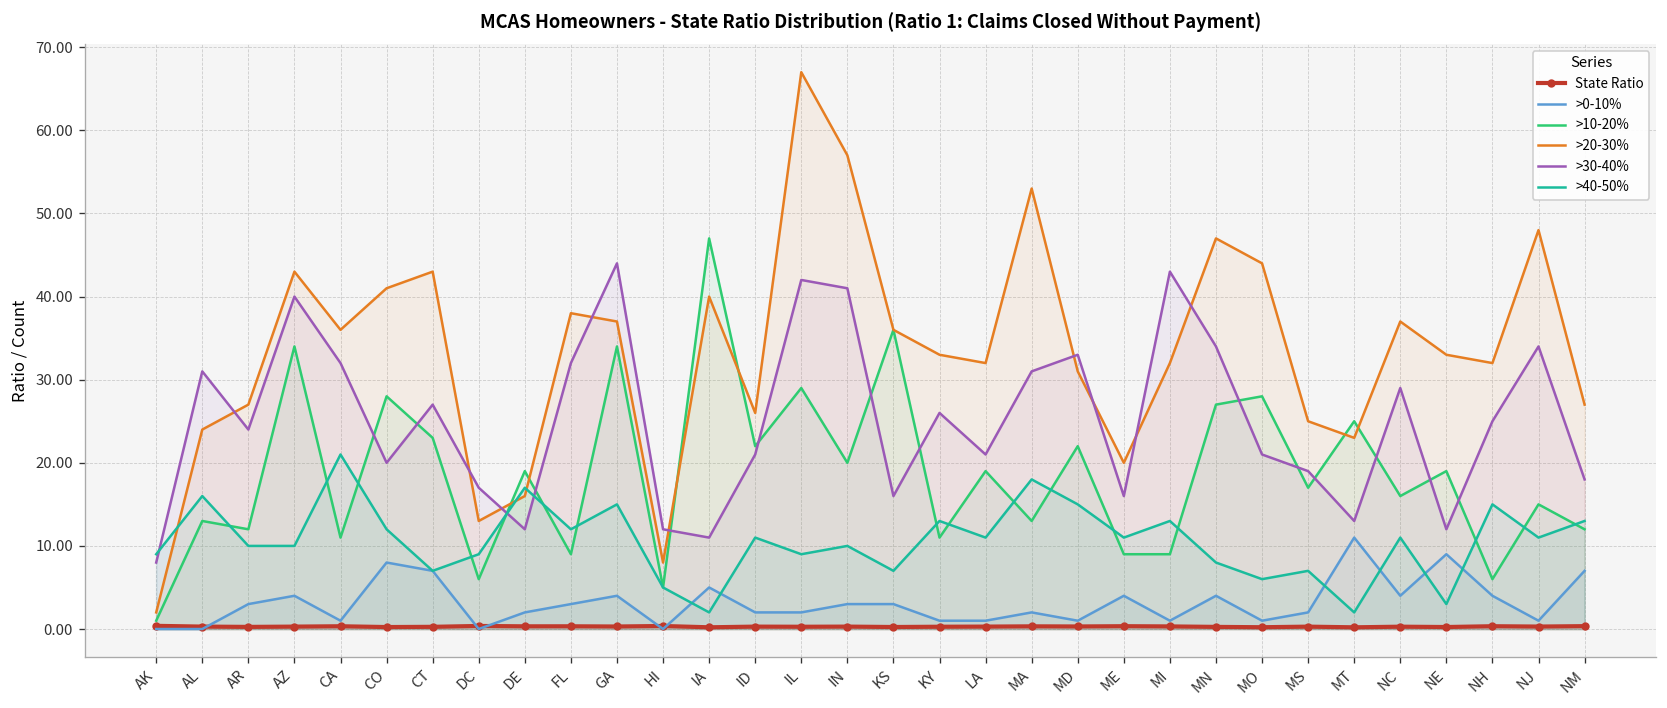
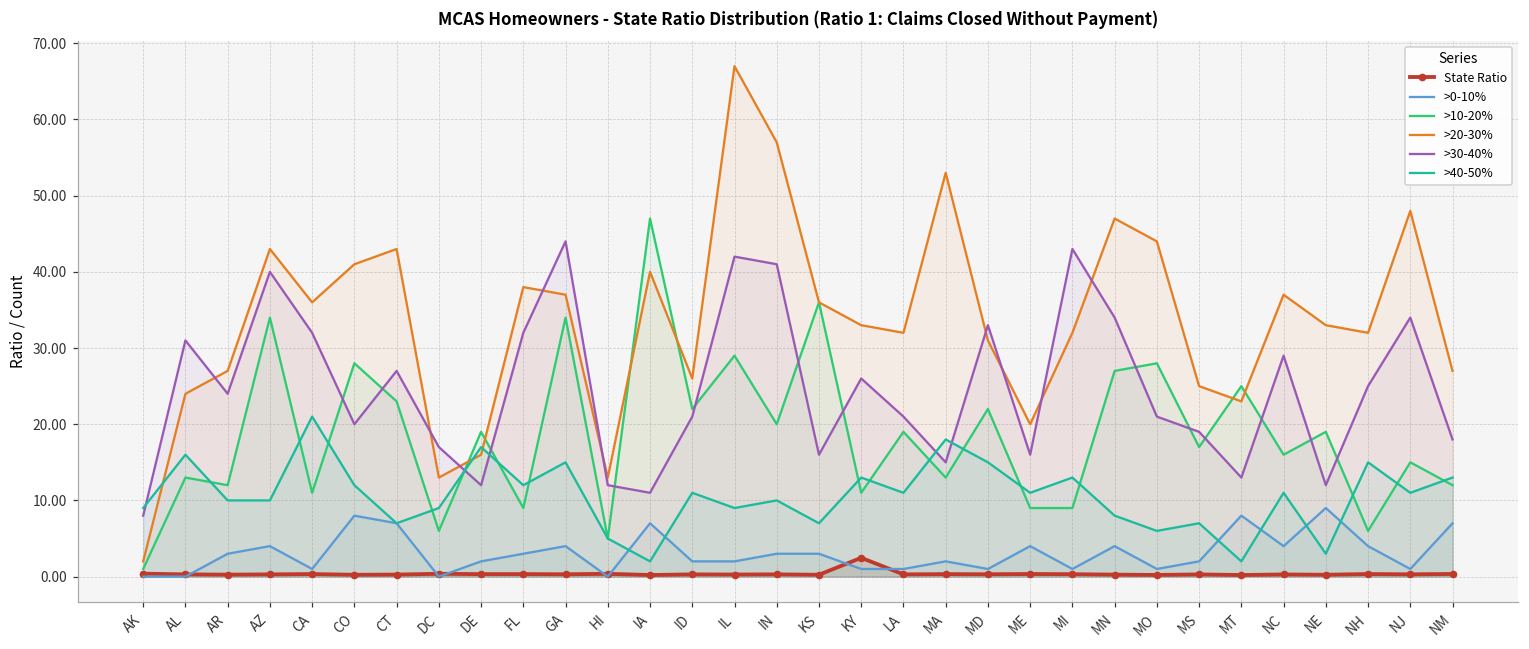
>20-30%, HI: 8 -> 13
>0-10%, IA: 5 -> 7
State Ratio, KY: 0 -> 2
>30-40%, MA: 31 -> 15
>0-10%, MT: 11 -> 8
